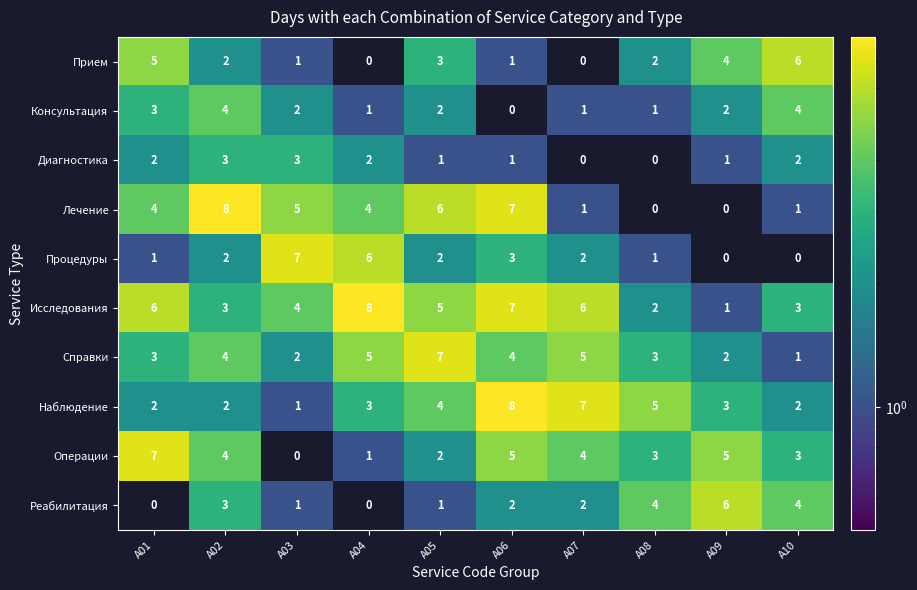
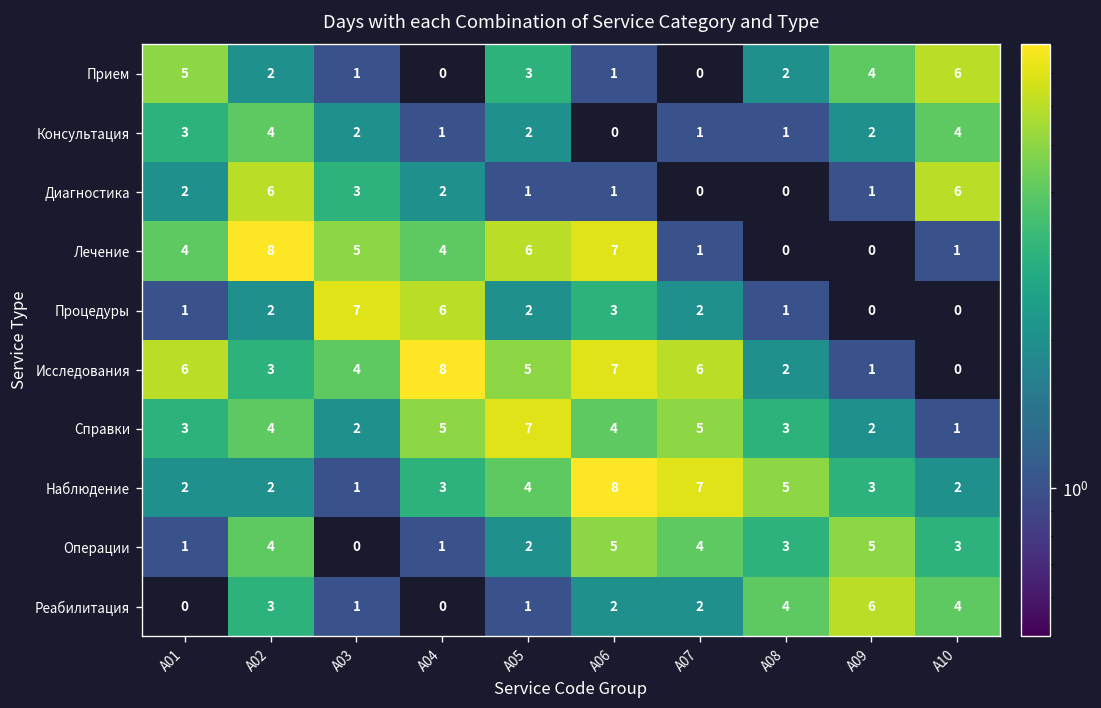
Диагностика, A02: 3 -> 6
Диагностика, A10: 2 -> 6
Исследования, A10: 3 -> 0
Операции, A01: 7 -> 1
